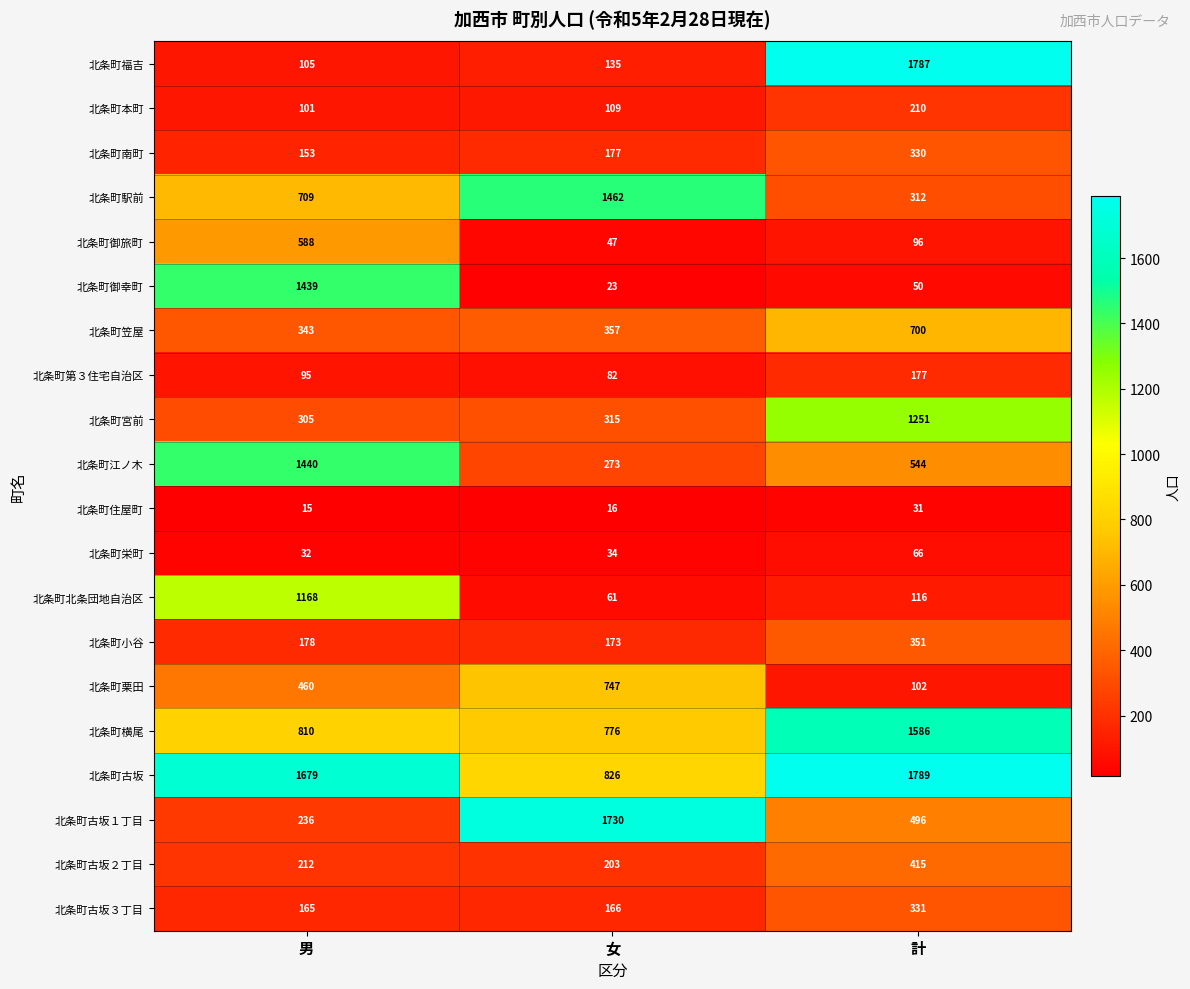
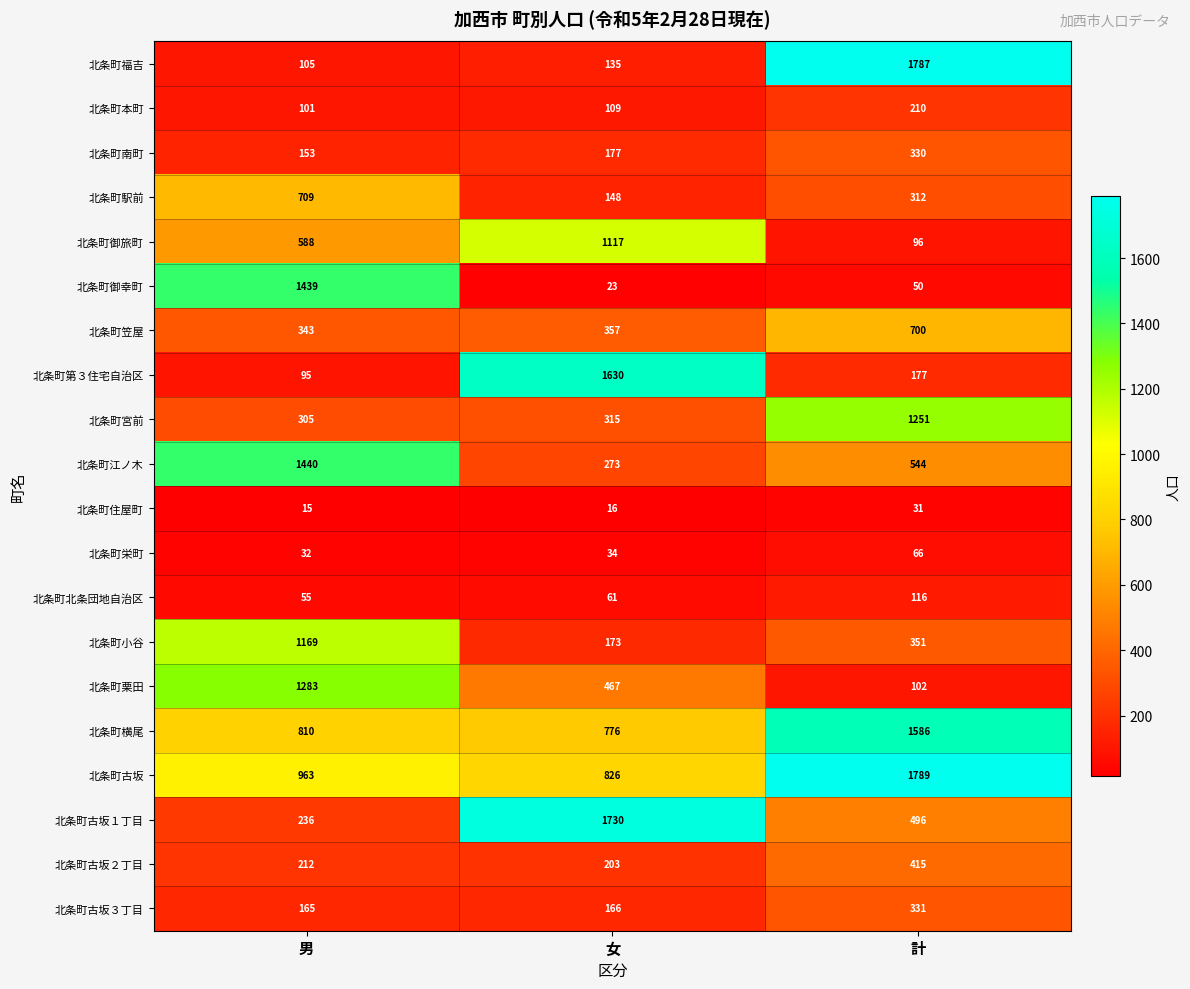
北条町駅前, 女: 1462 -> 148
北条町御旅町, 女: 47 -> 1117
北条町第３住宅自治区, 女: 82 -> 1630
北条町北条団地自治区, 男: 1168 -> 55
北条町小谷, 男: 178 -> 1169
北条町栗田, 男: 460 -> 1283
北条町栗田, 女: 747 -> 467
北条町古坂, 男: 1679 -> 963
